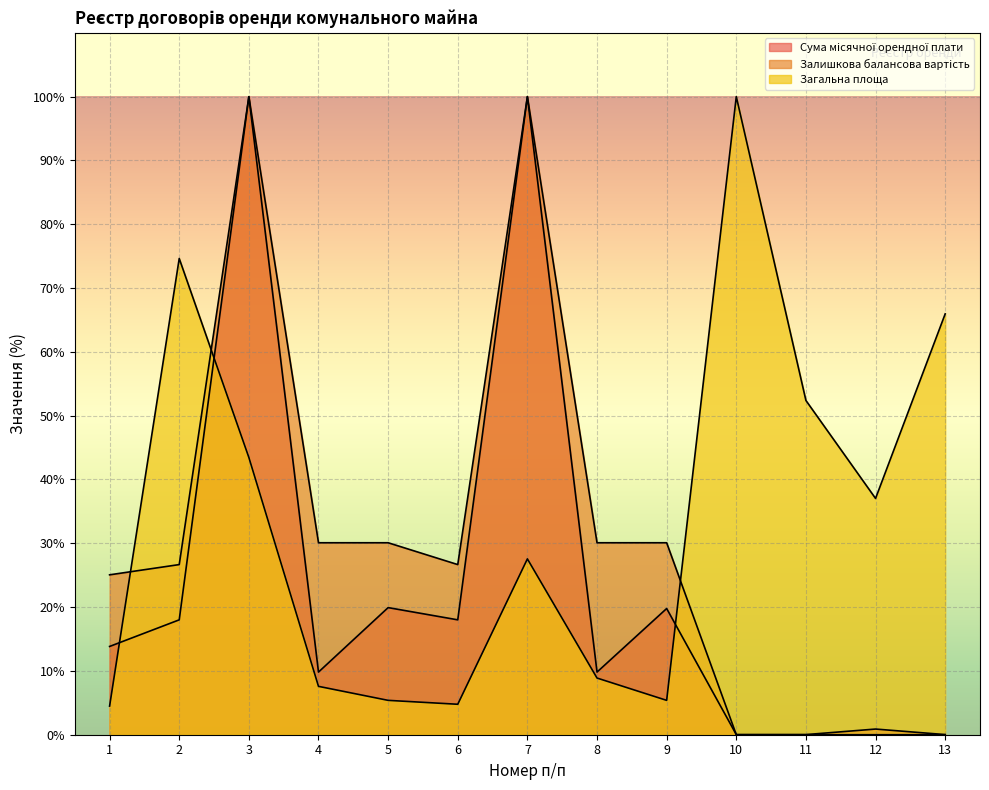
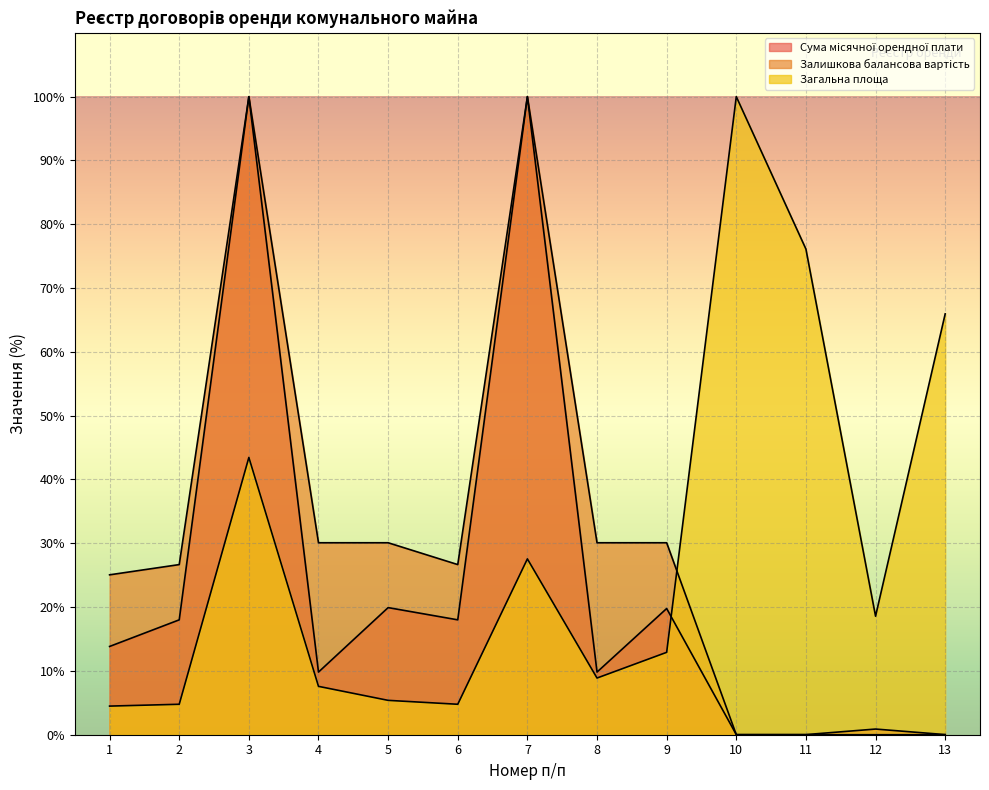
Загальна площа, 2: 75% -> 5%
Загальна площа, 9: 5% -> 13%
Загальна площа, 11: 52% -> 76%
Загальна площа, 12: 37% -> 19%
